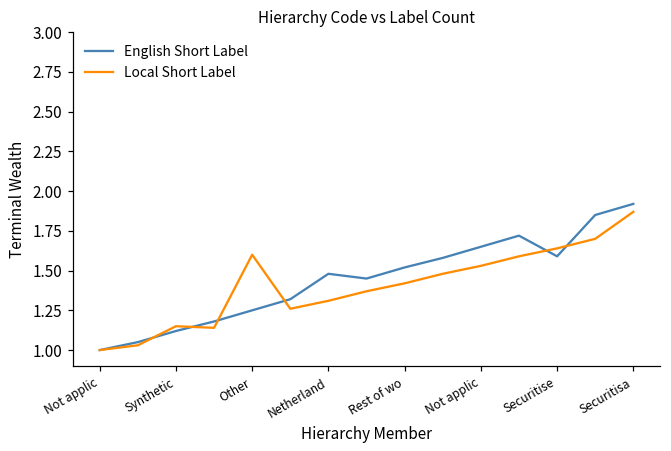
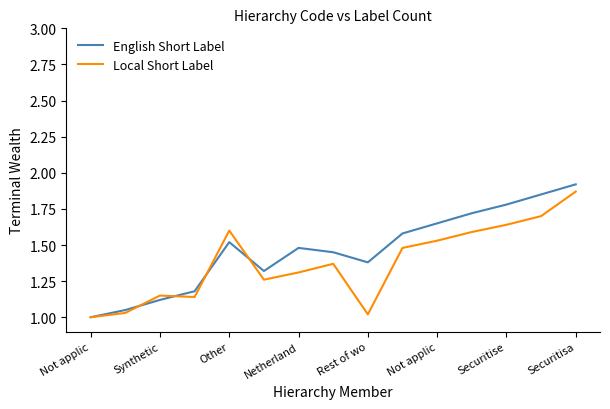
English Short Label, Other: 1.25 -> 1.52
English Short Label, Rest of wo: 1.52 -> 1.38
Local Short Label, Rest of wo: 1.42 -> 1.02
English Short Label, Securitise: 1.59 -> 1.78
